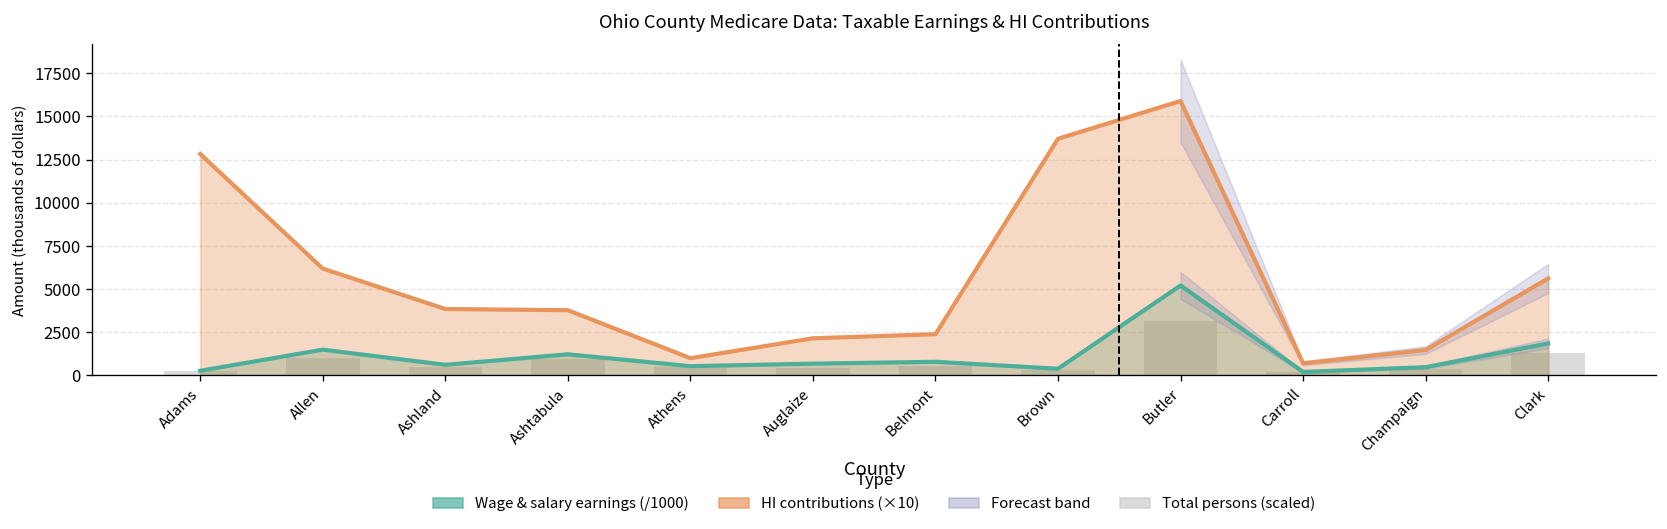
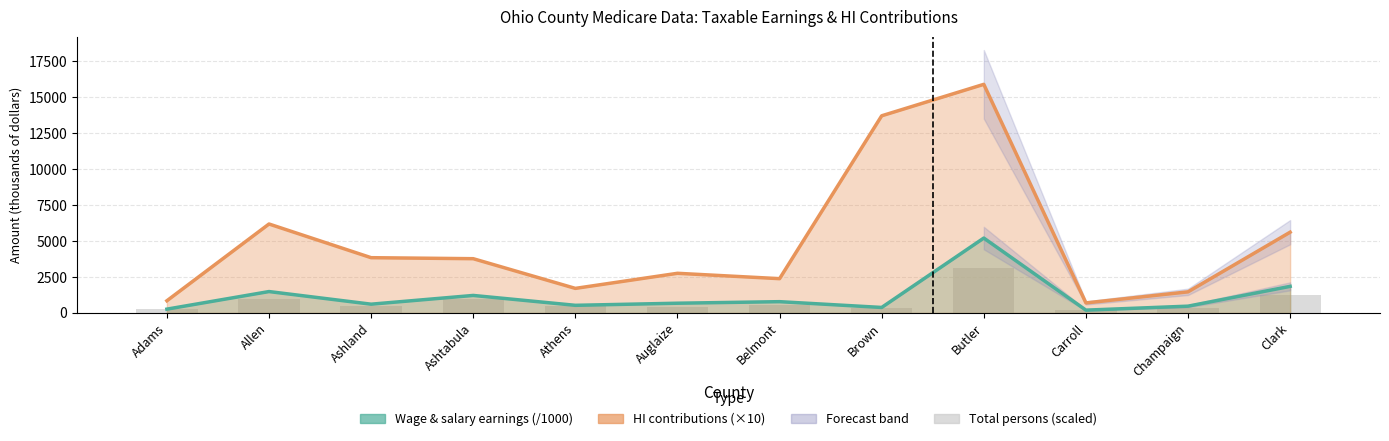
HI contributions (×10), Adams: 12800 -> 900
HI contributions (×10), Athens: 1000 -> 1700
HI contributions (×10), Auglaize: 2100 -> 2800
